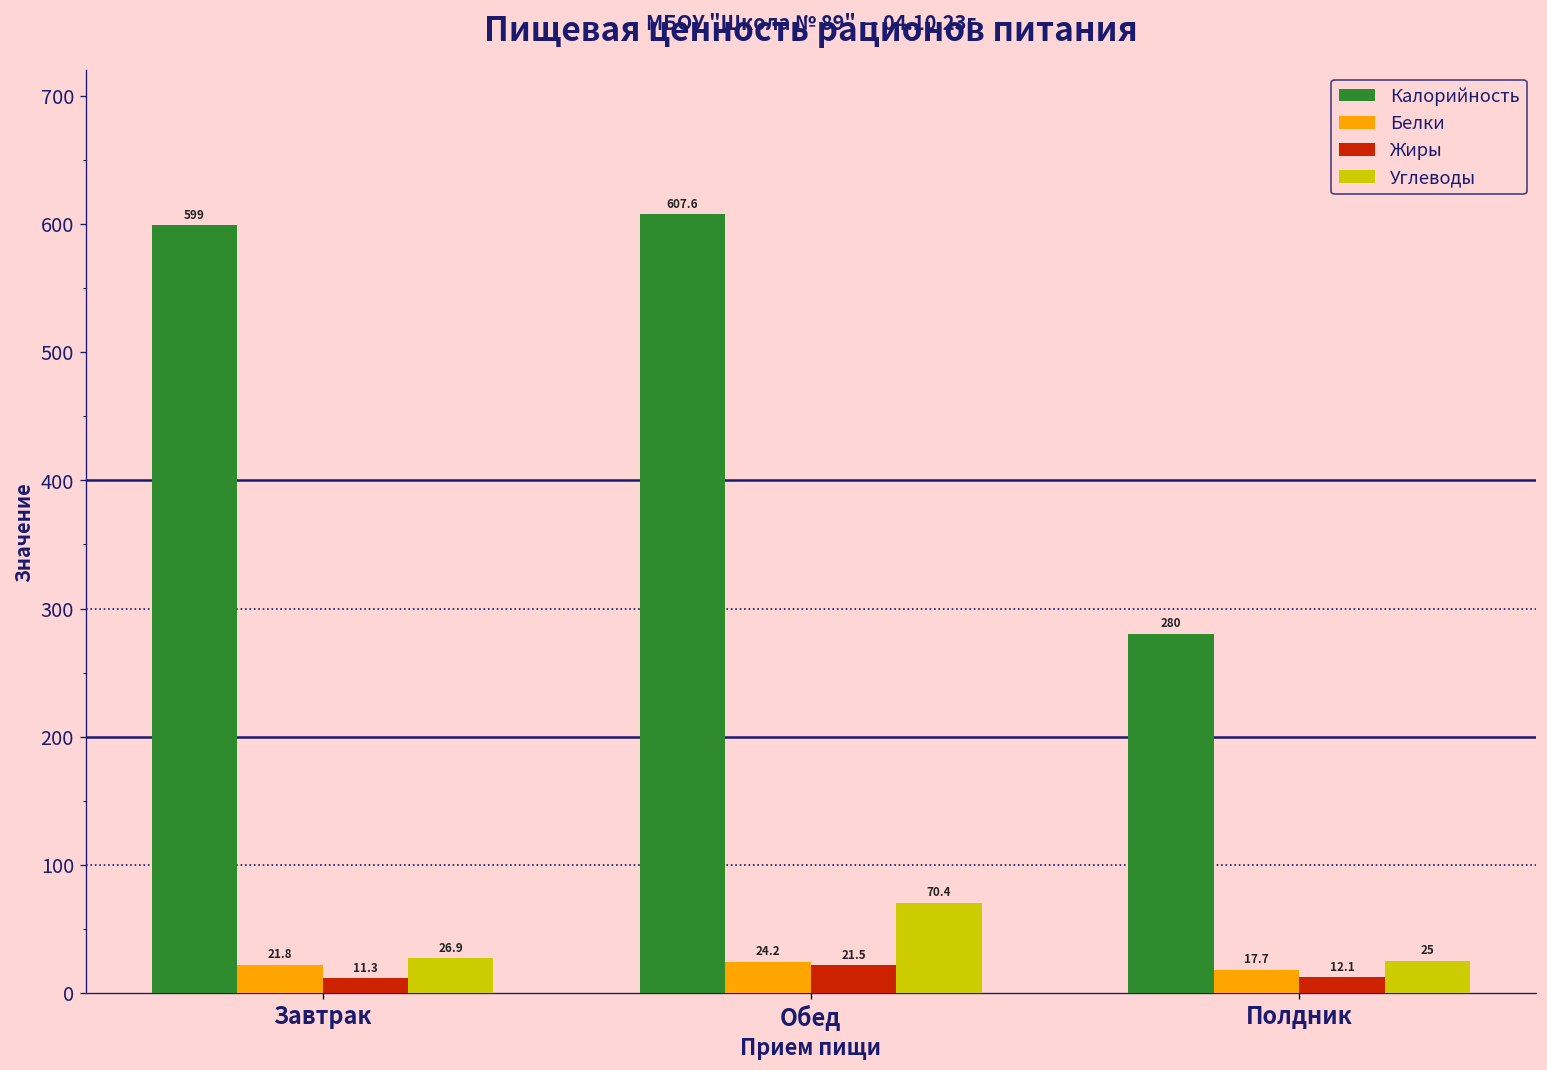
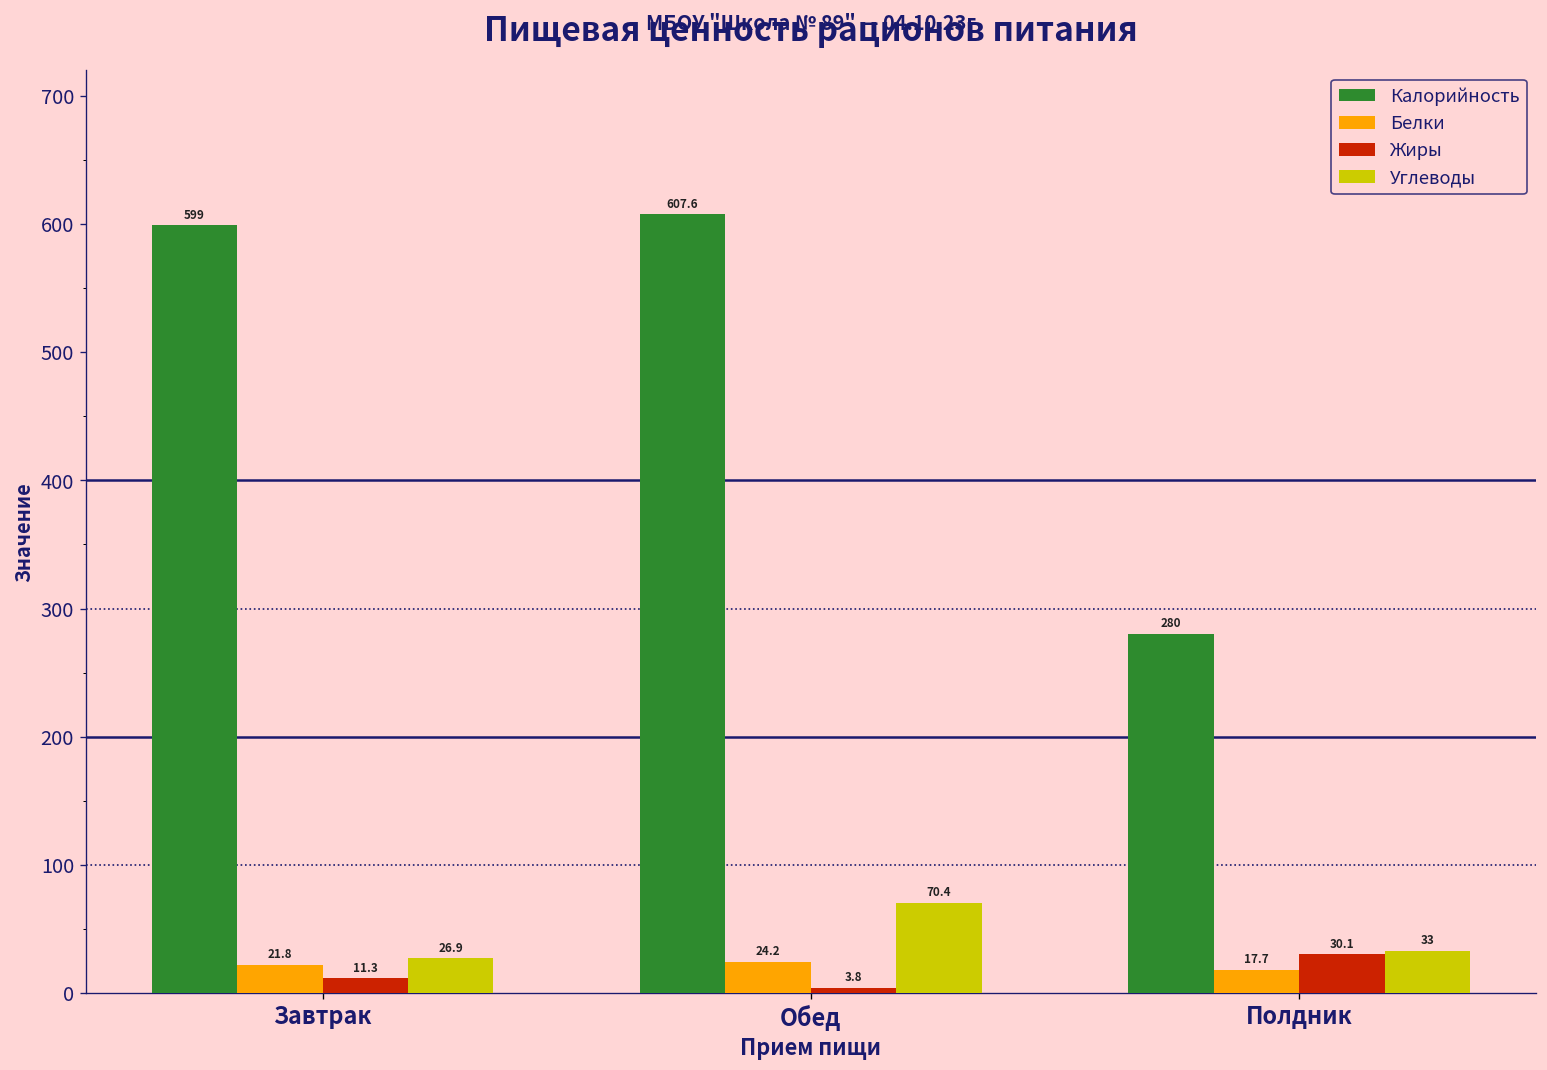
Жиры, Обед: 21.5 -> 3.8
Жиры, Полдник: 12.1 -> 30.1
Углеводы, Полдник: 25 -> 33
